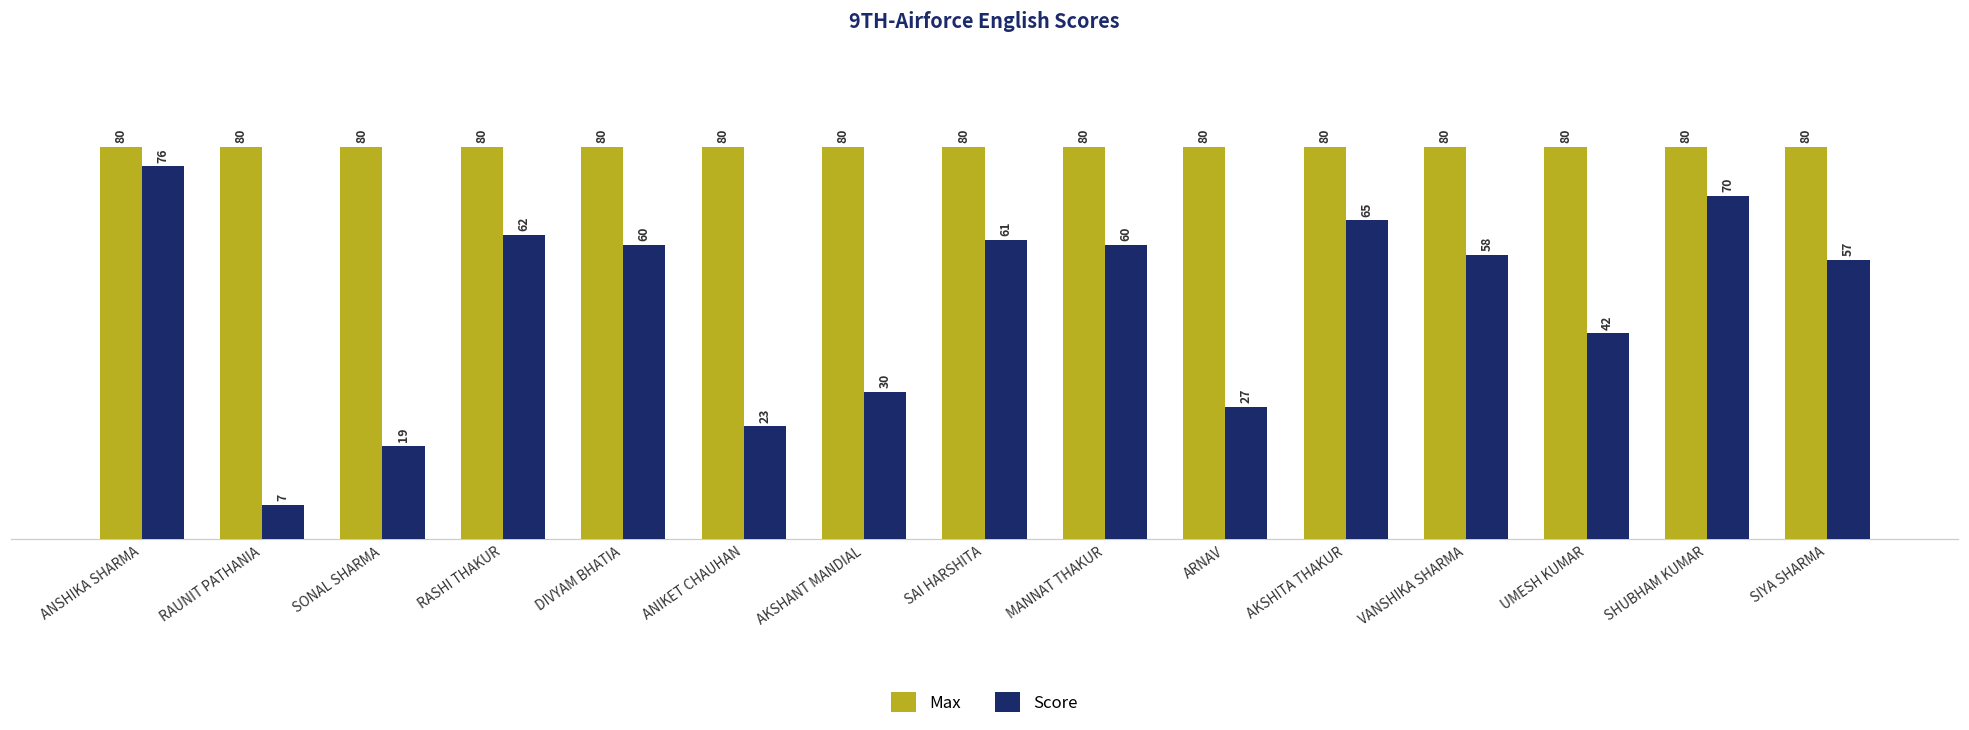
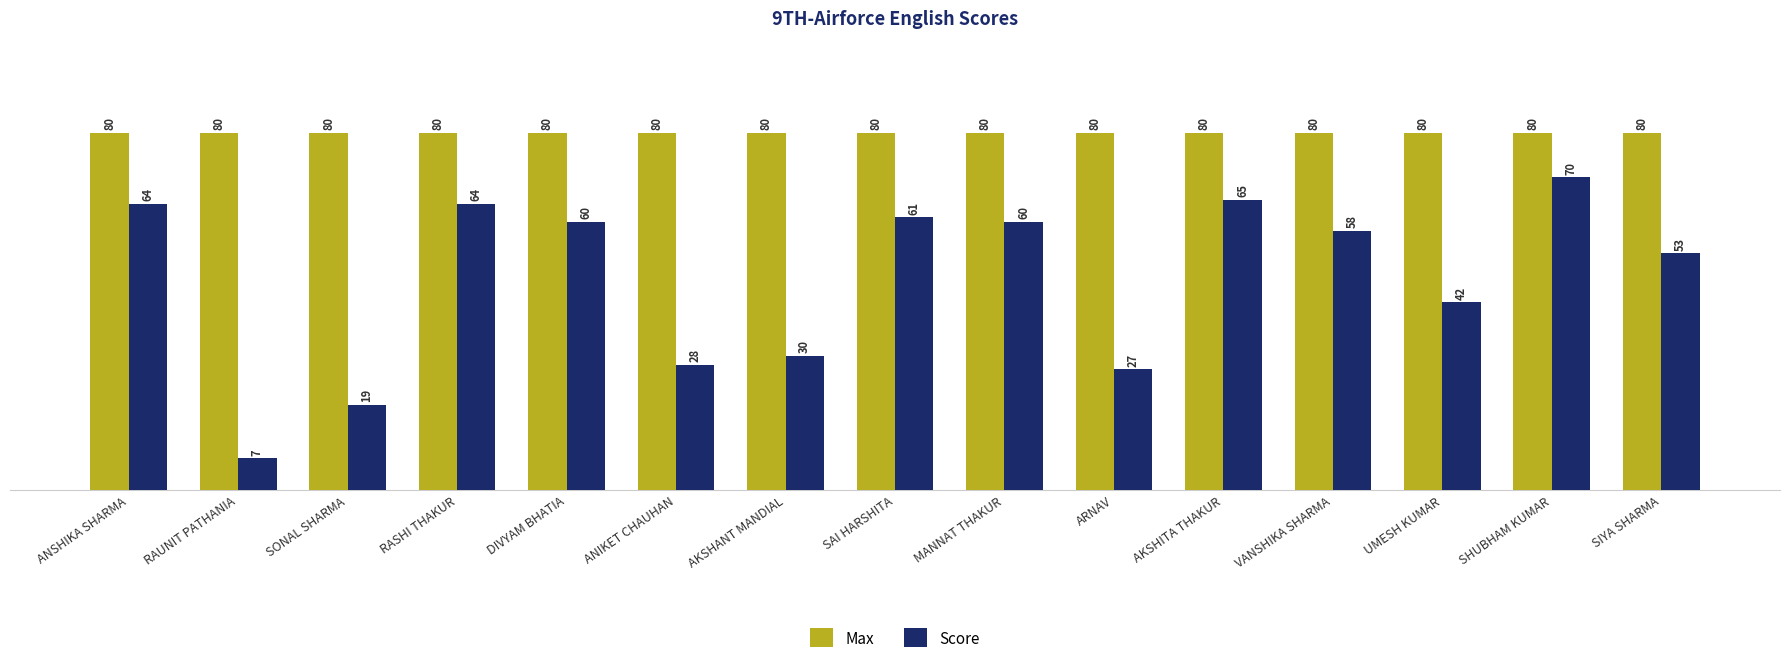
Score, ANSHIKA SHARMA: 76 -> 64
Score, RASHI THAKUR: 62 -> 64
Score, ANIKET CHAUHAN: 23 -> 28
Score, SIYA SHARMA: 57 -> 53
